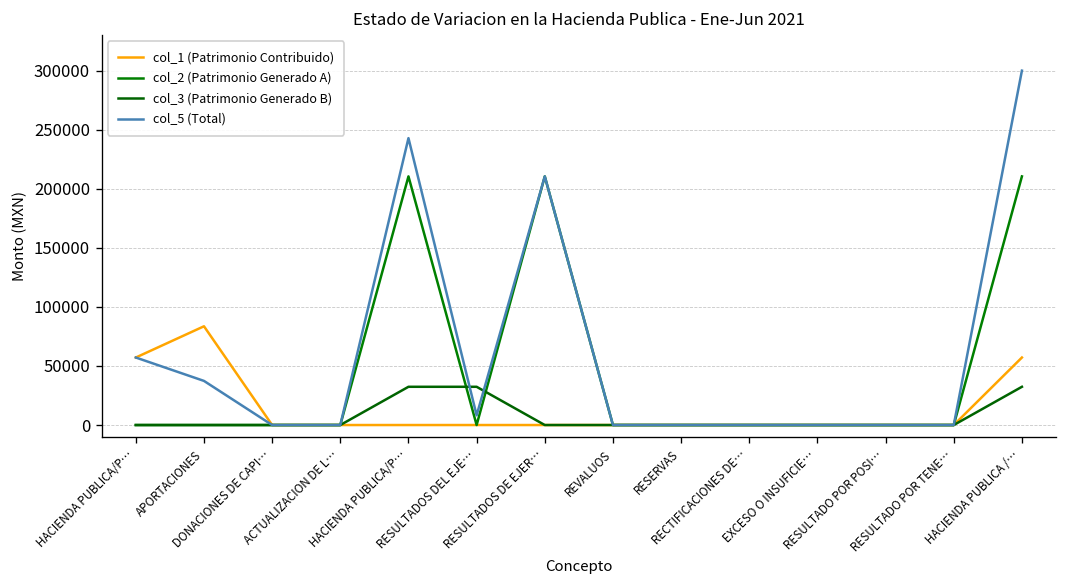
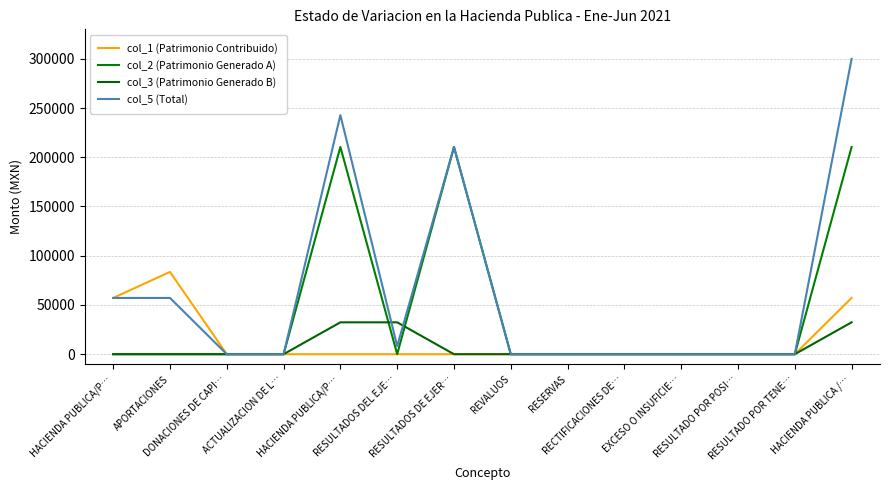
col_5 (Total), APORTACIONES: 40000 -> 60000
